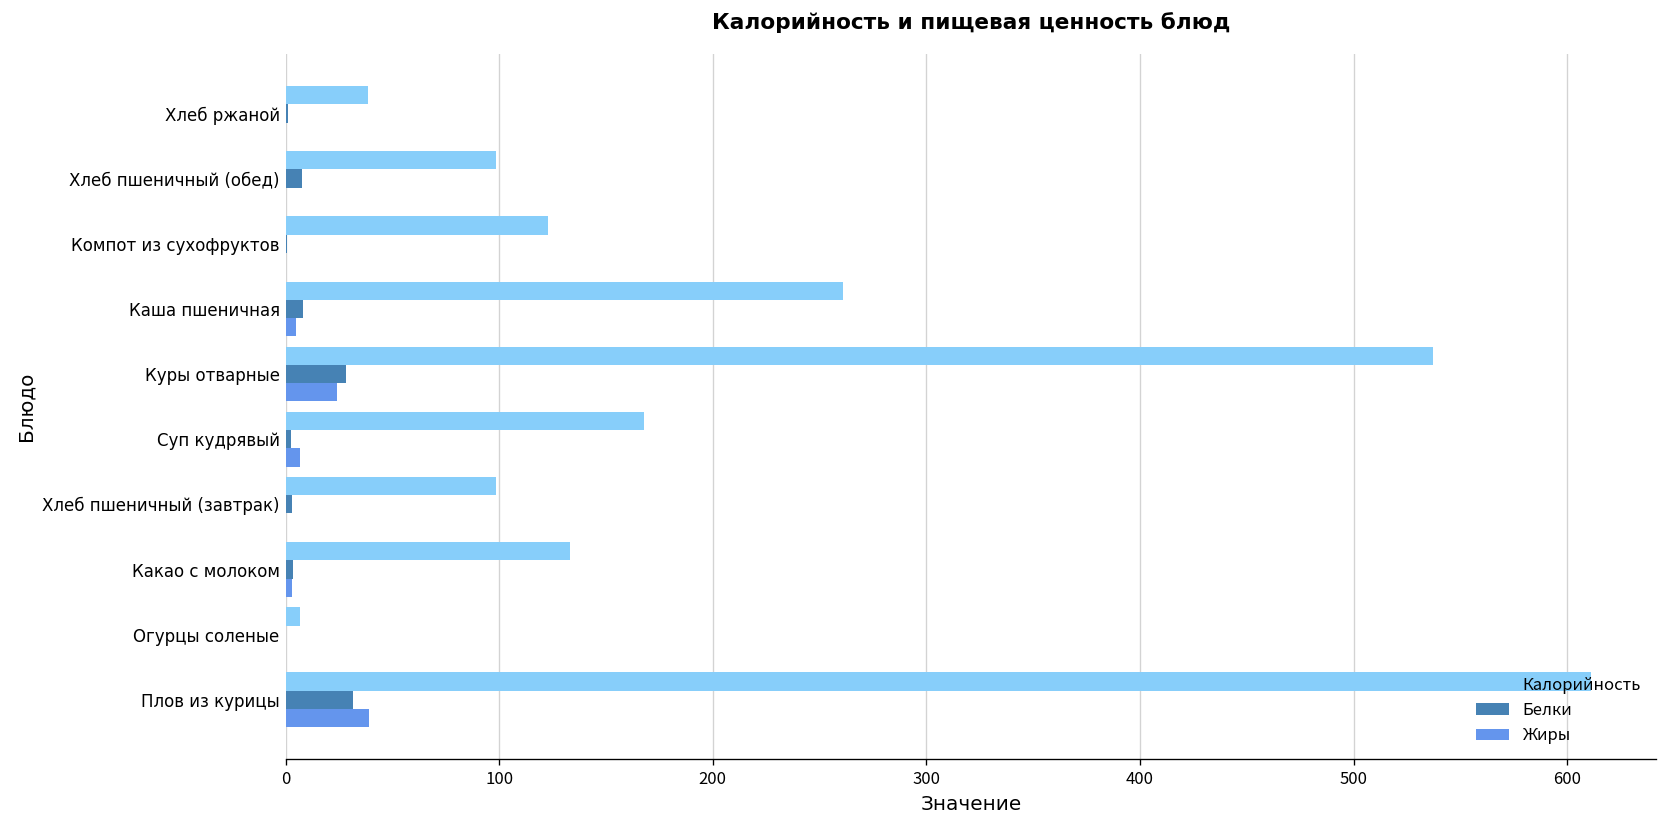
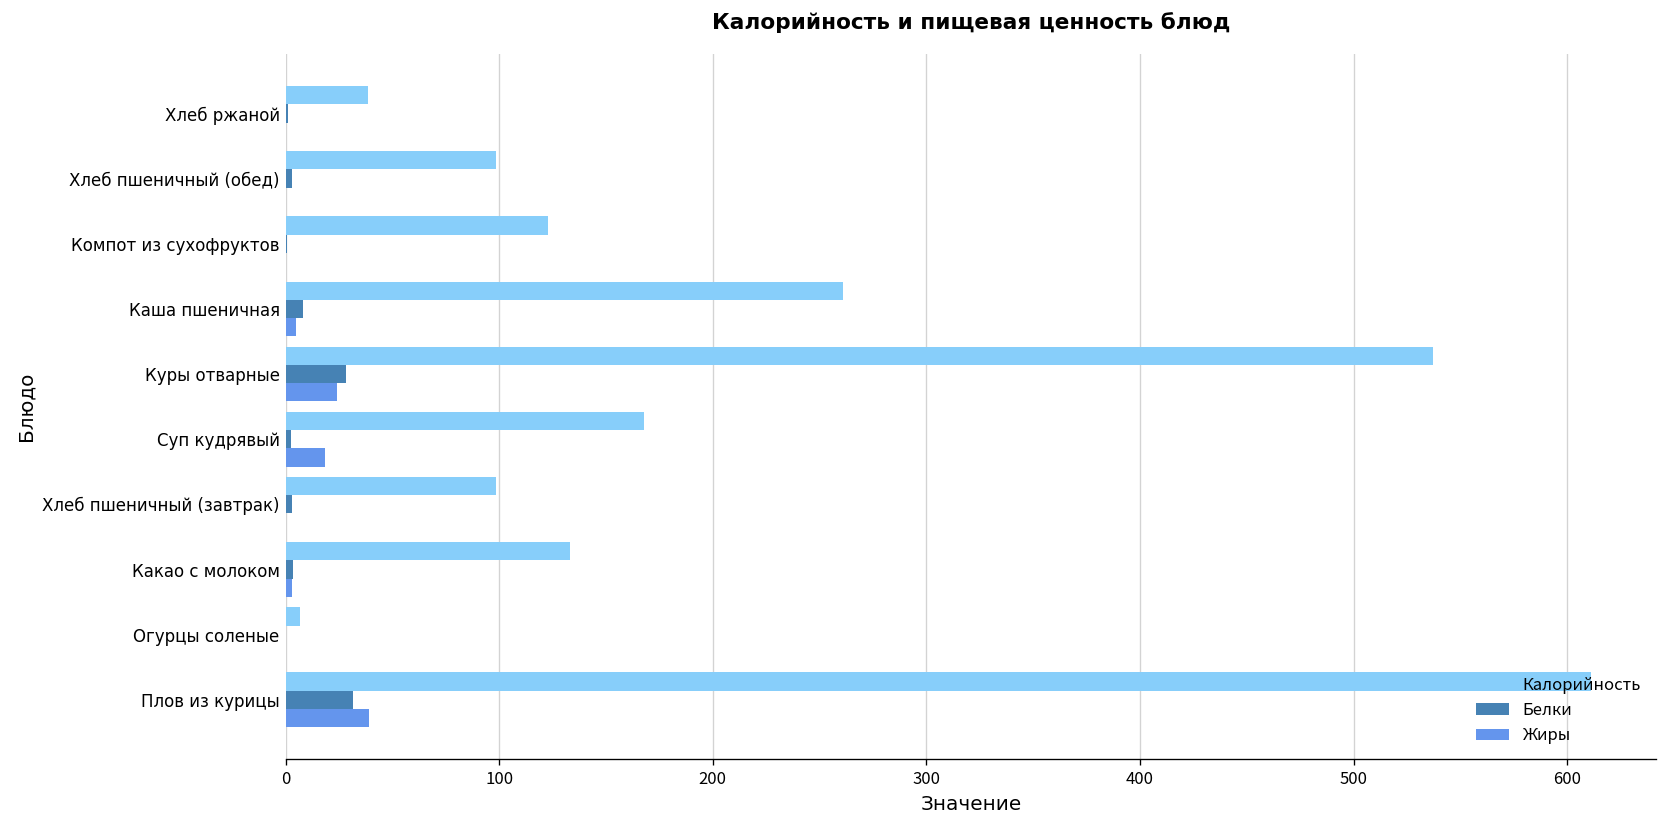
Белки, Хлеб пшеничный (обед): 8 -> 3
Жиры, Суп кудрявый: 7 -> 19
